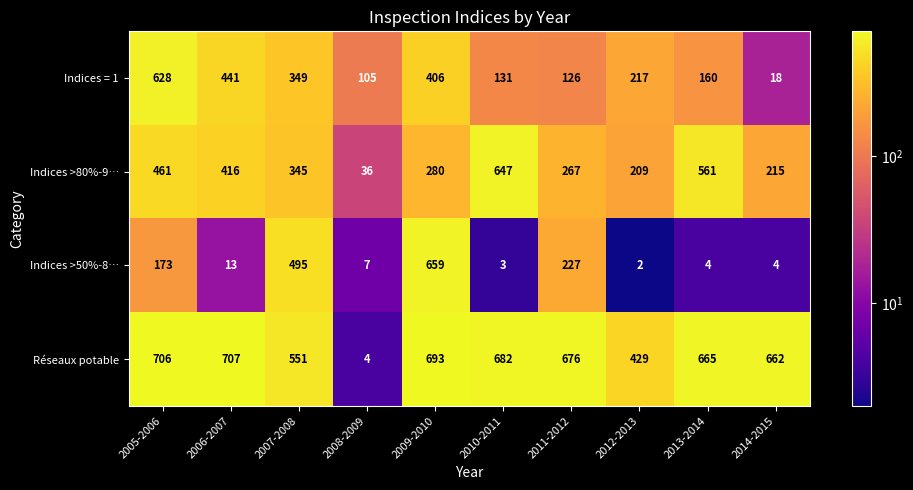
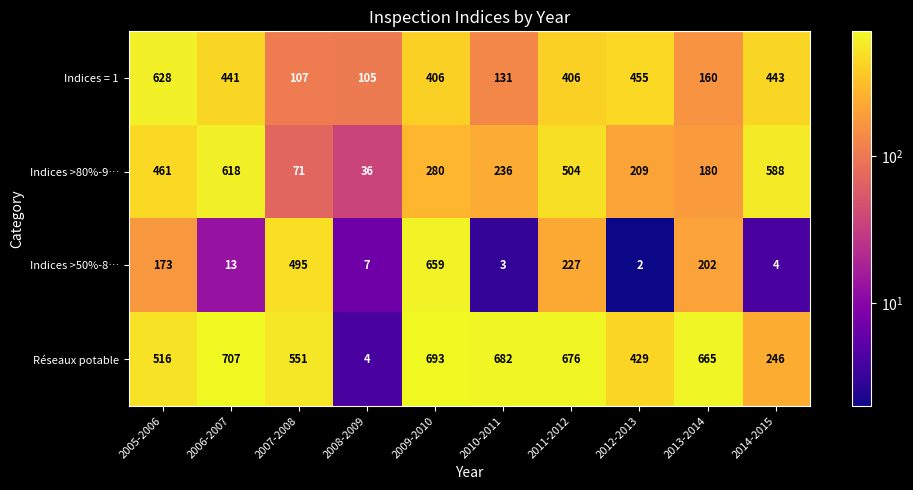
Indices = 1, 2007-2008: 349 -> 107
Indices = 1, 2011-2012: 126 -> 406
Indices = 1, 2012-2013: 217 -> 455
Indices = 1, 2014-2015: 18 -> 443
Indices >80%-9…, 2006-2007: 416 -> 618
Indices >80%-9…, 2007-2008: 345 -> 71
Indices >80%-9…, 2010-2011: 647 -> 236
Indices >80%-9…, 2011-2012: 267 -> 504
Indices >80%-9…, 2013-2014: 561 -> 180
Indices >80%-9…, 2014-2015: 215 -> 588
Indices >50%-8…, 2013-2014: 4 -> 202
Réseaux potable, 2005-2006: 706 -> 516
Réseaux potable, 2014-2015: 662 -> 246
